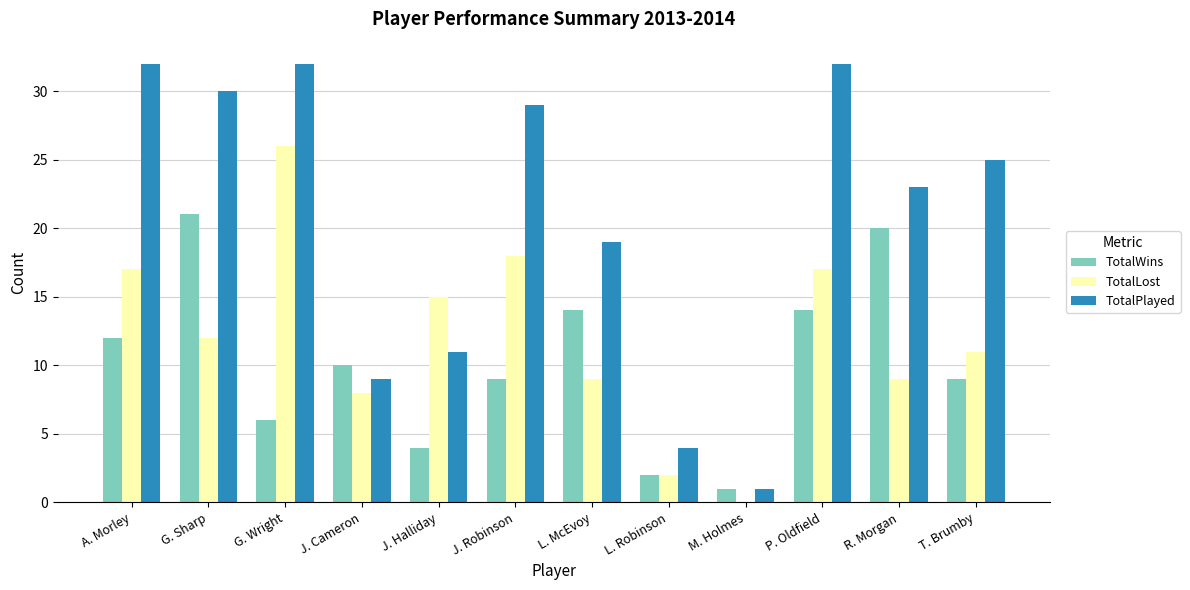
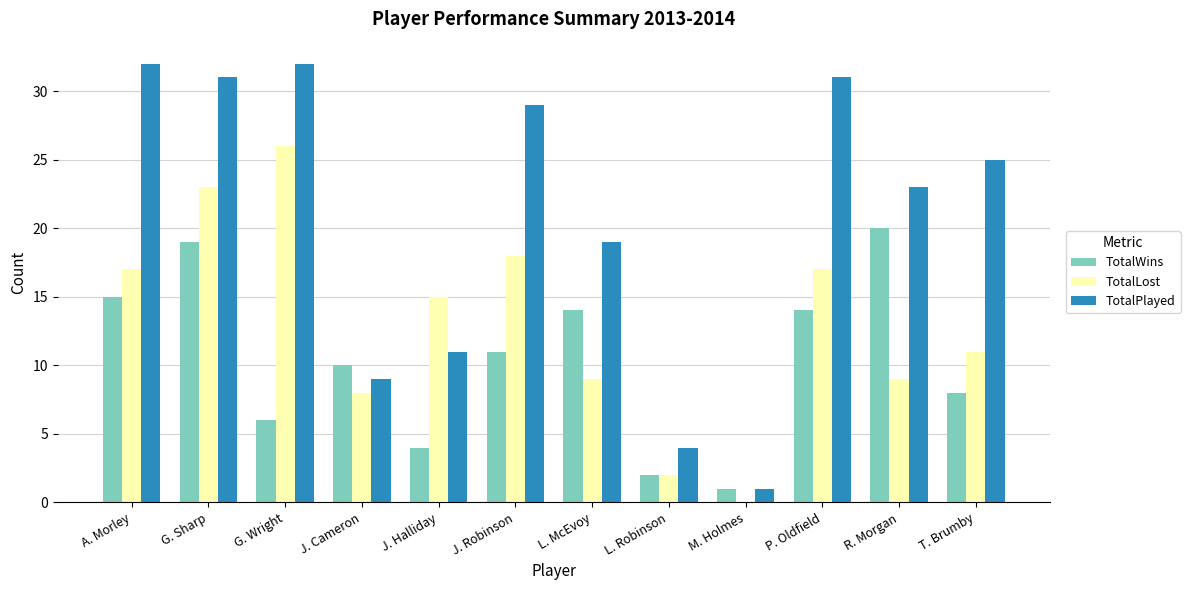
TotalWins, A. Morley: 12 -> 15
TotalWins, G. Sharp: 21 -> 19
TotalLost, G. Sharp: 12 -> 23
TotalPlayed, G. Sharp: 30 -> 31
TotalWins, J. Robinson: 9 -> 11
TotalPlayed, P. Oldfield: 32 -> 31
TotalWins, T. Brumby: 9 -> 8
